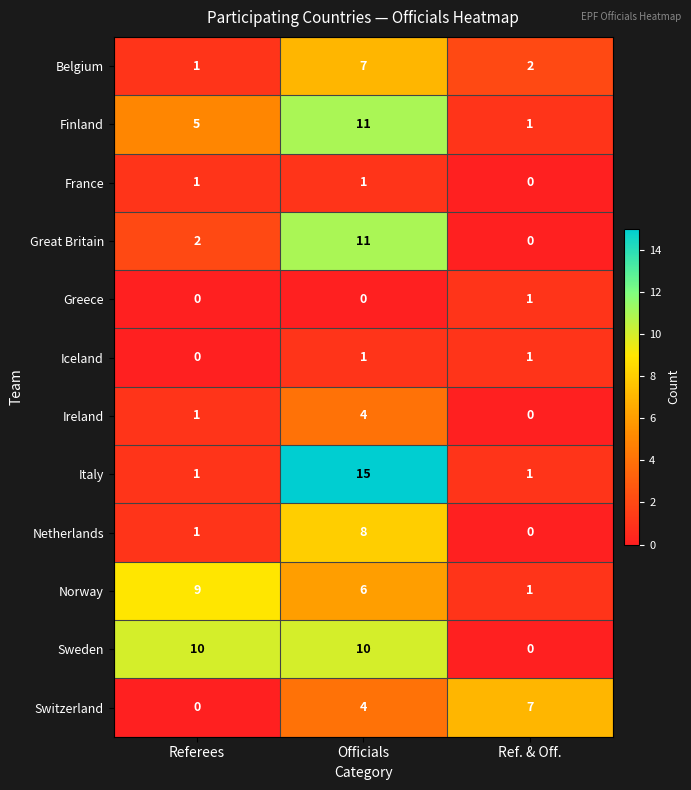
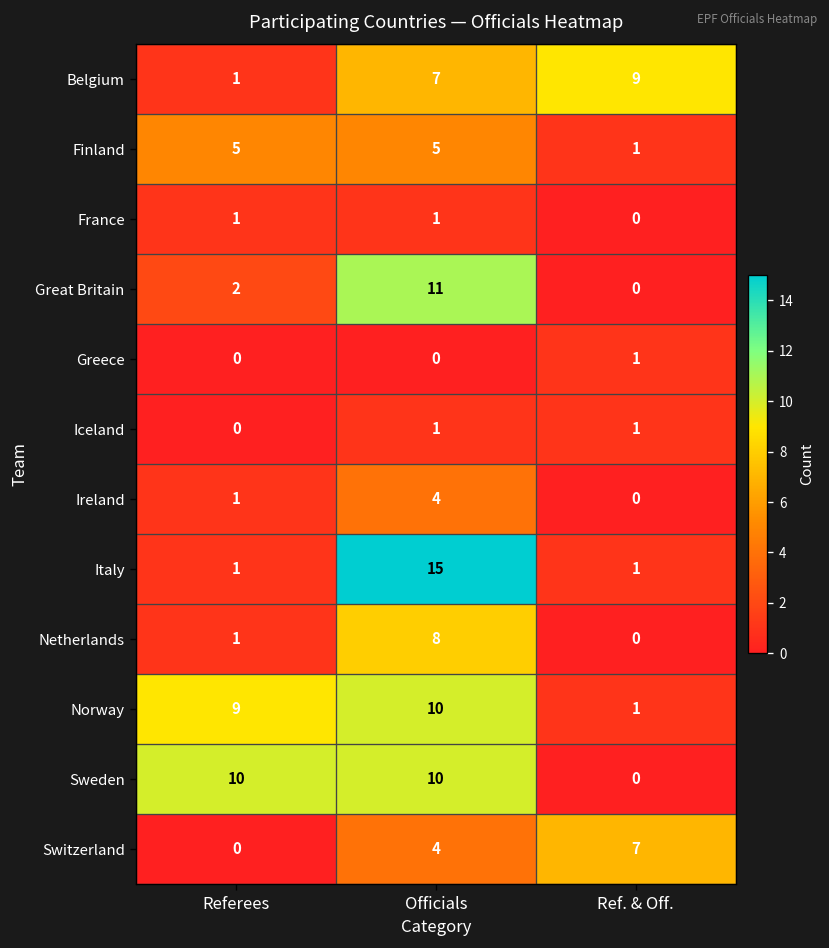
Belgium, Ref. & Off.: 2 -> 9
Finland, Officials: 11 -> 5
Norway, Officials: 6 -> 10
